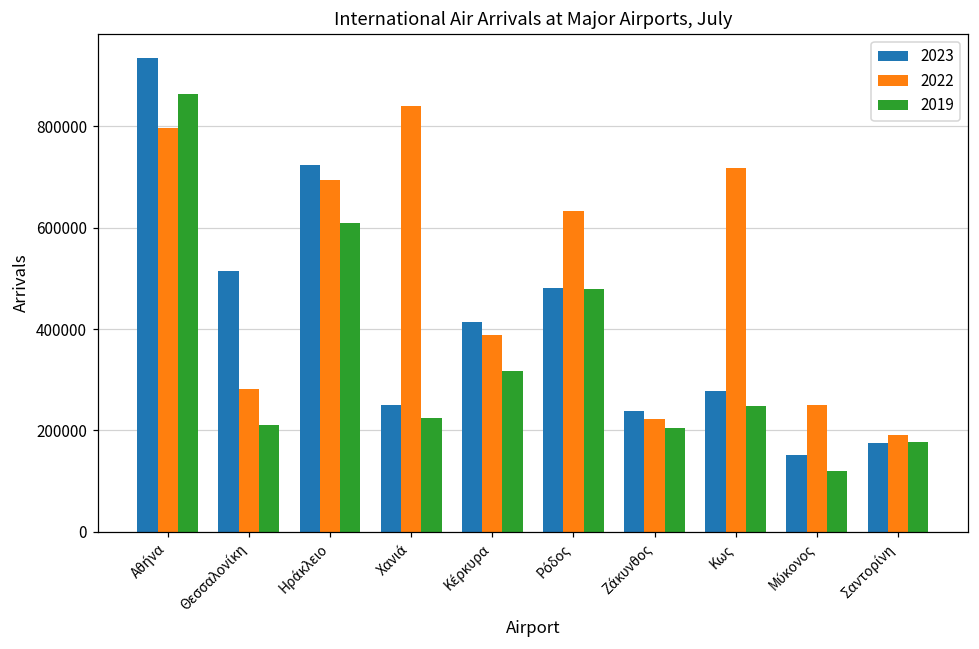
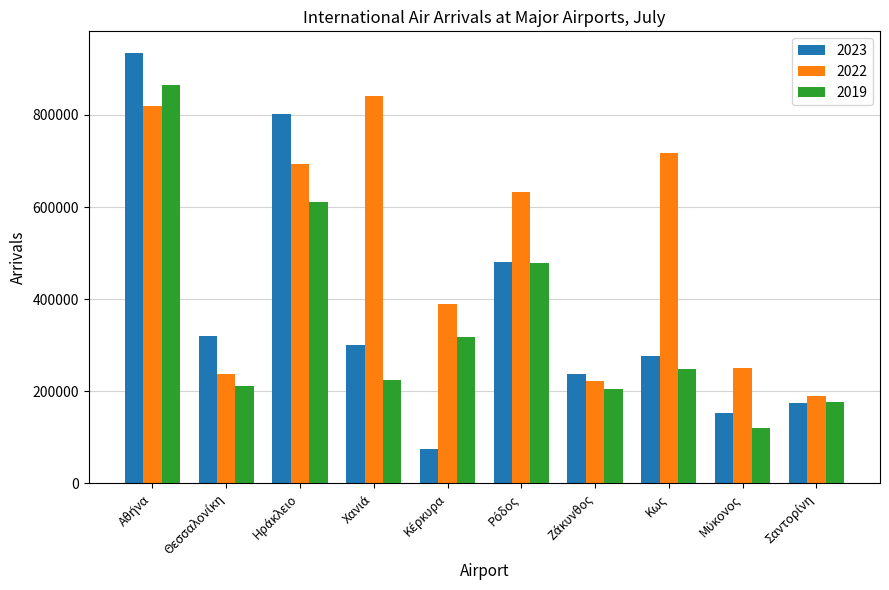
2022, Αθήνα: 800000 -> 820000
2023, Θεσσαλονίκη: 510000 -> 320000
2022, Θεσσαλονίκη: 280000 -> 240000
2023, Ηράκλειο: 720000 -> 800000
2023, Χανιά: 250000 -> 300000
2023, Κέρκυρα: 410000 -> 70000
